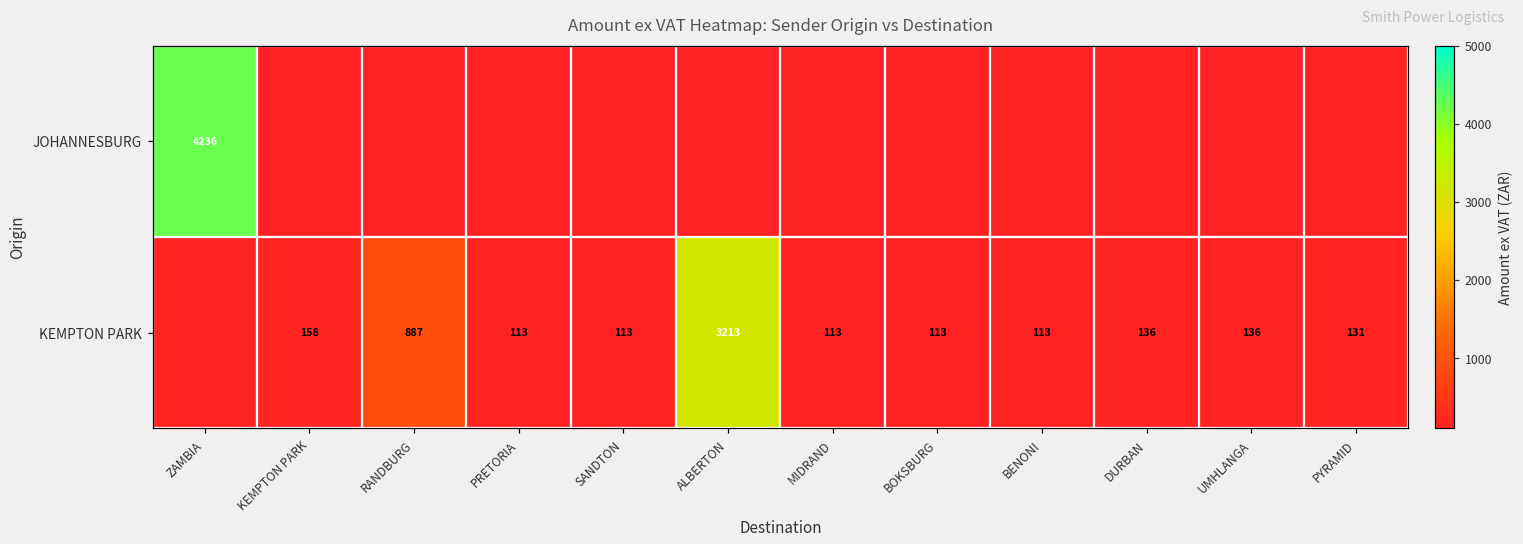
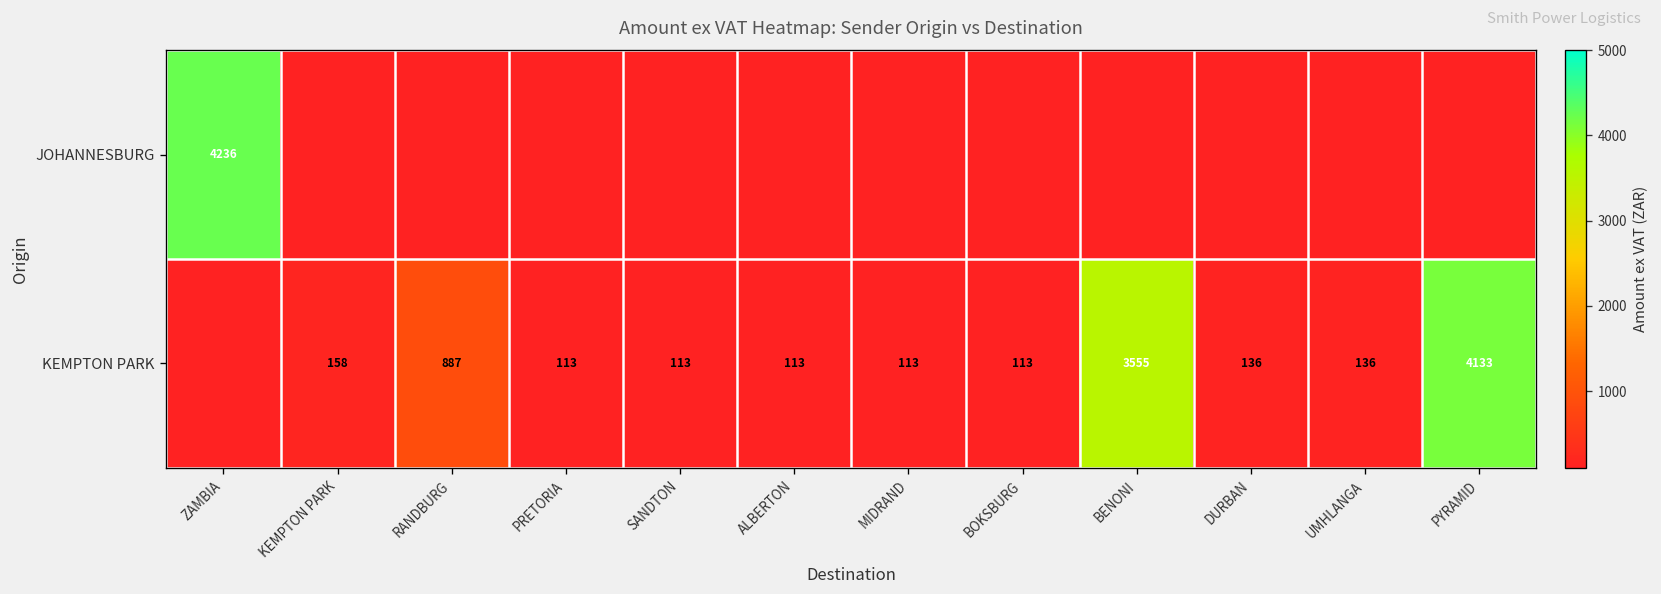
KEMPTON PARK, ALBERTON: 3213 -> 113
KEMPTON PARK, BENONI: 113 -> 3555
KEMPTON PARK, PYRAMID: 131 -> 4133
